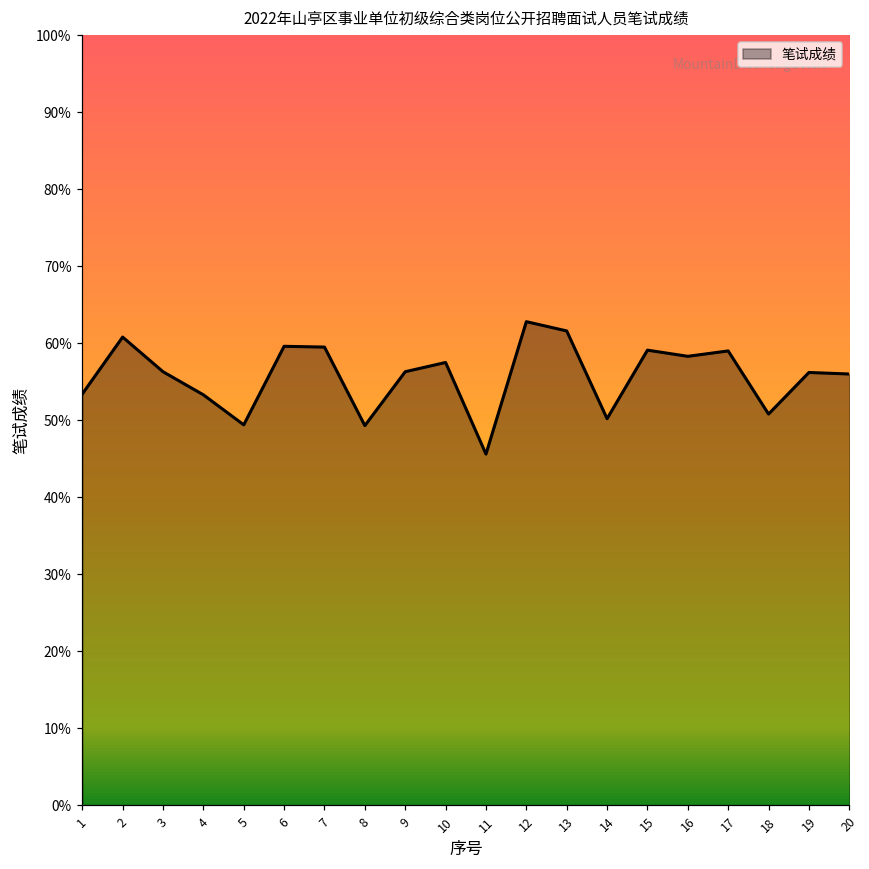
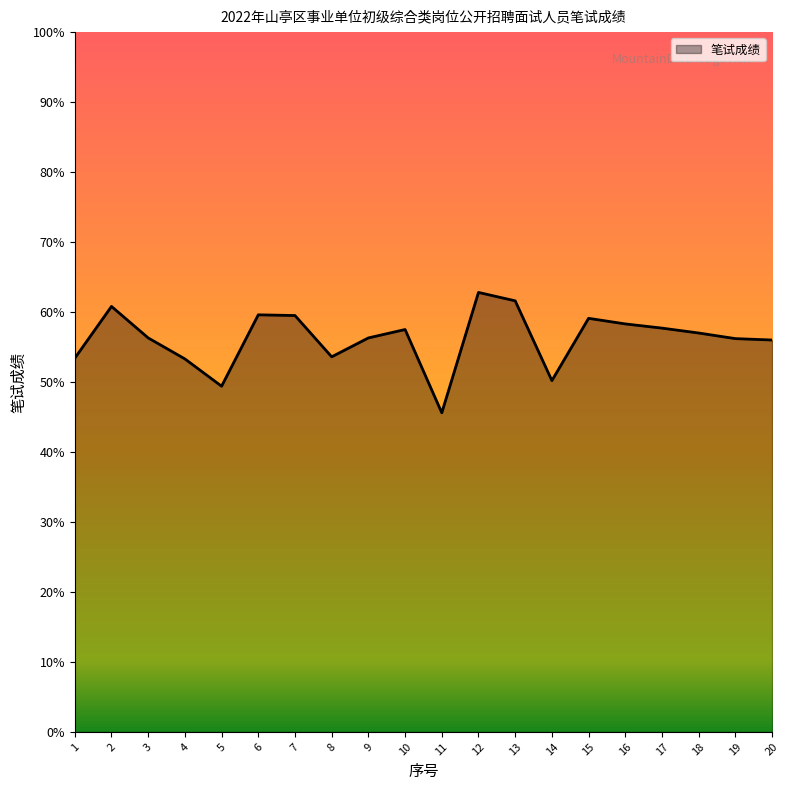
8: 49% -> 54%
17: 59% -> 58%
18: 51% -> 57%
